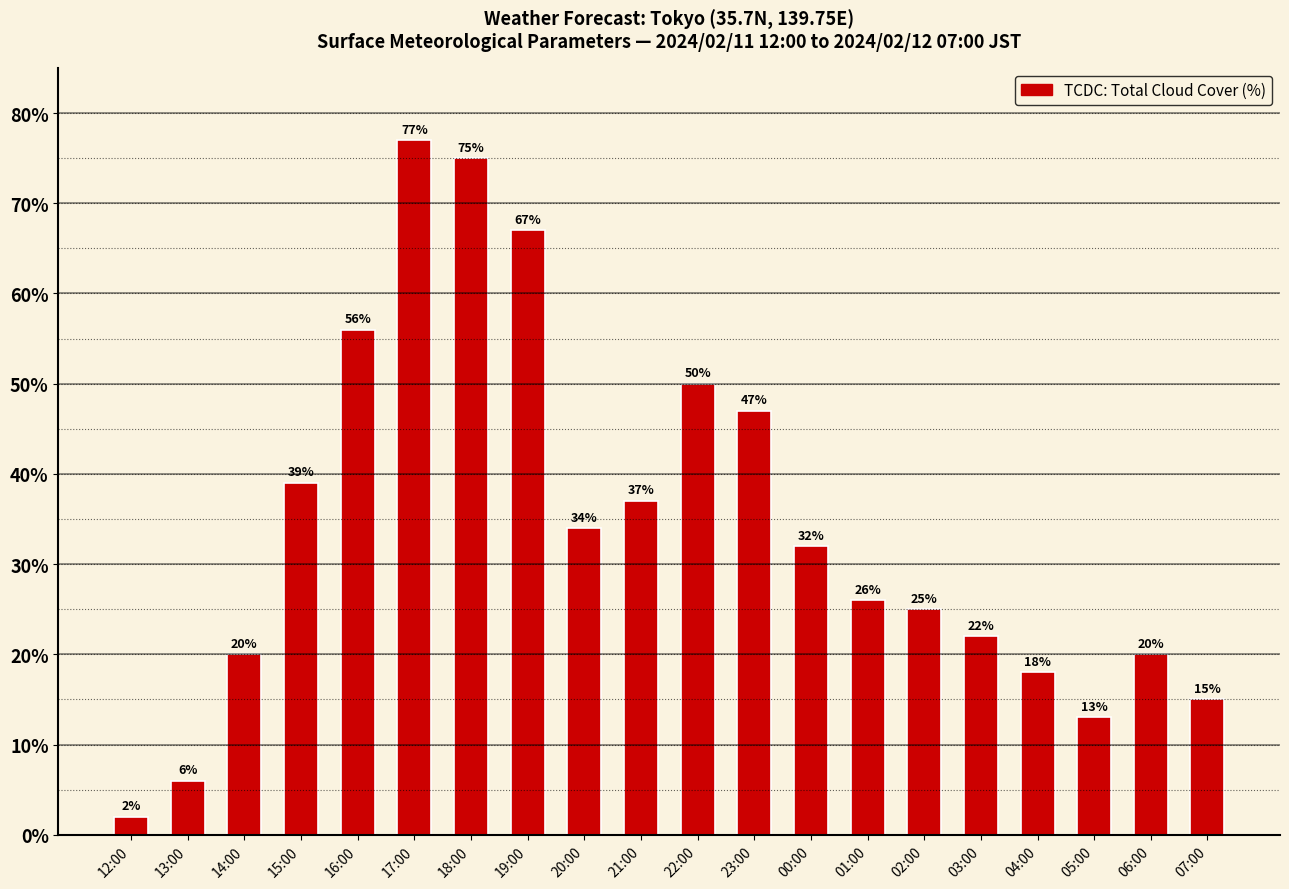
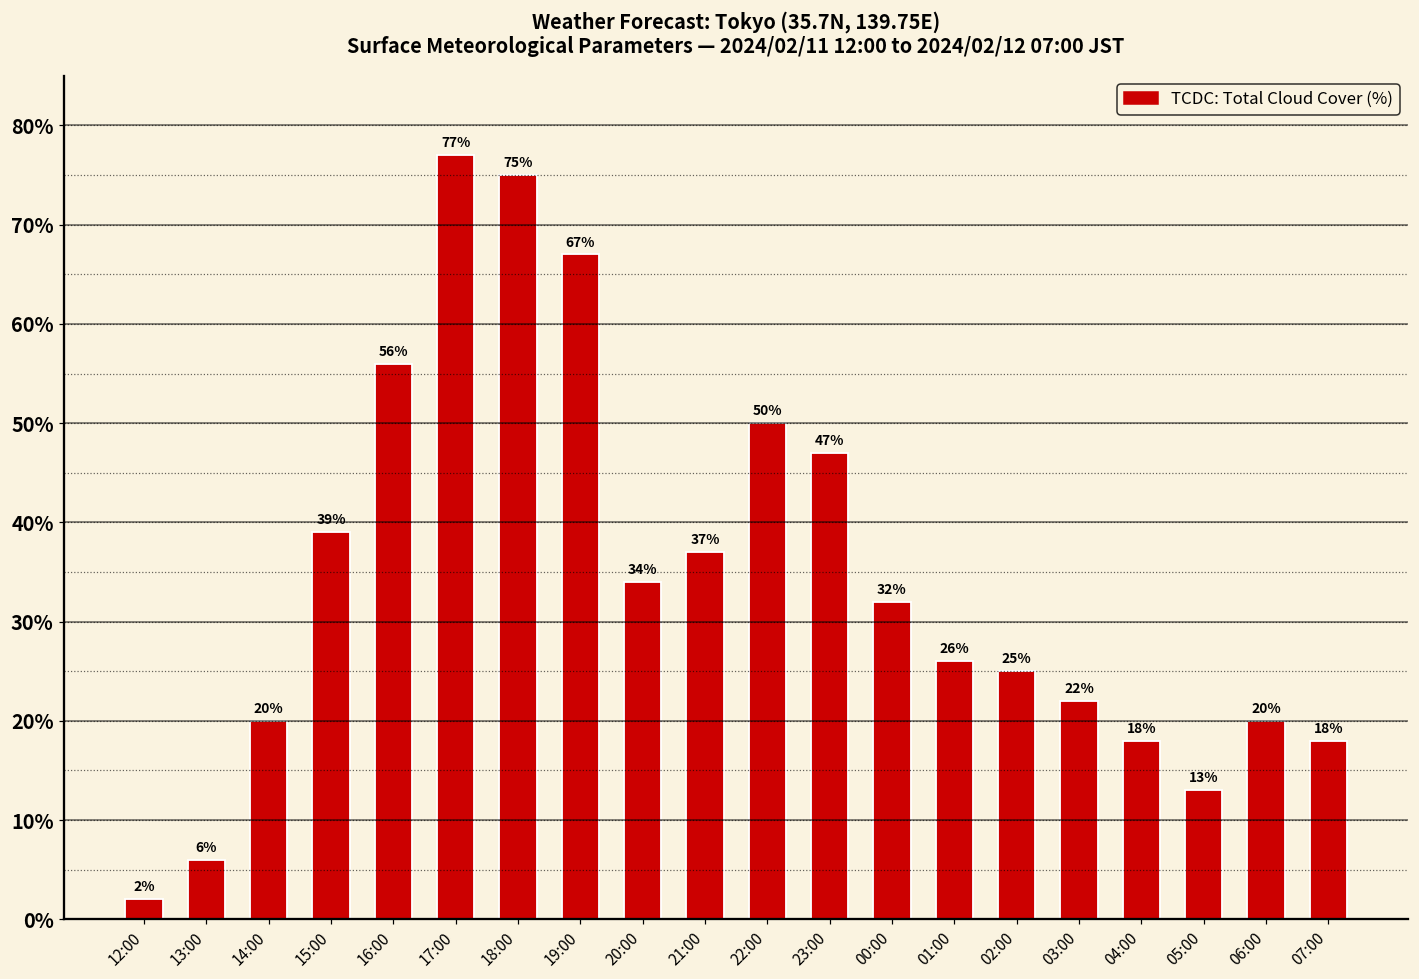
07:00: 15% -> 18%
